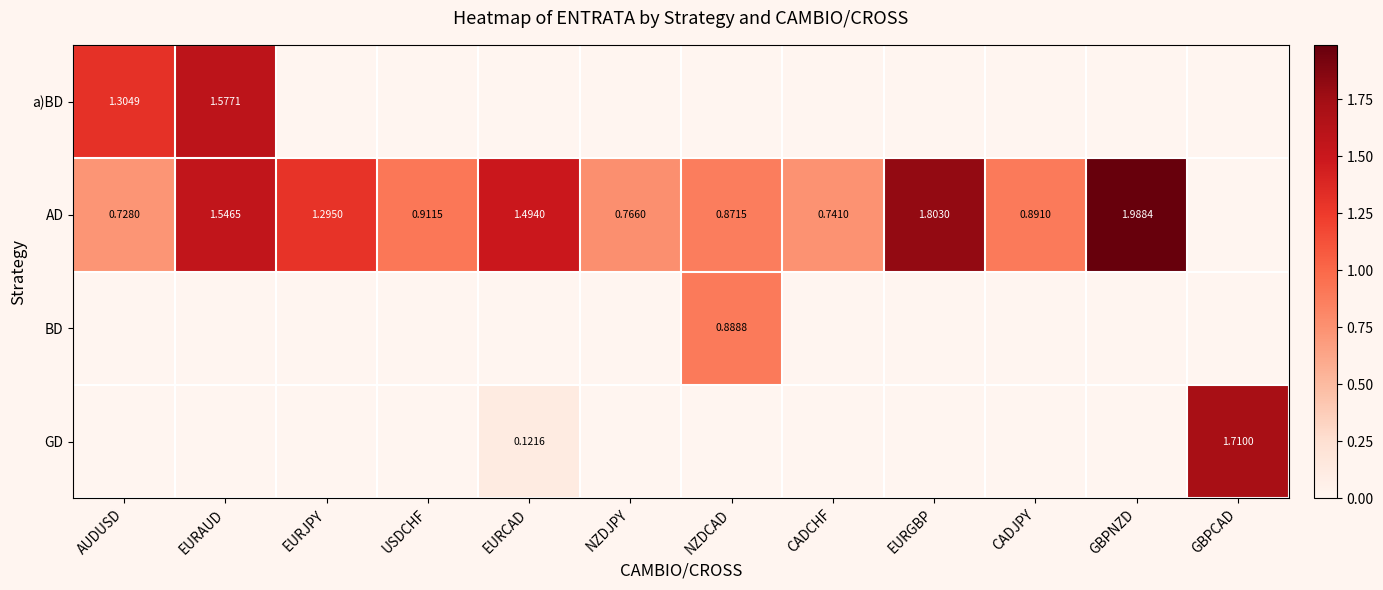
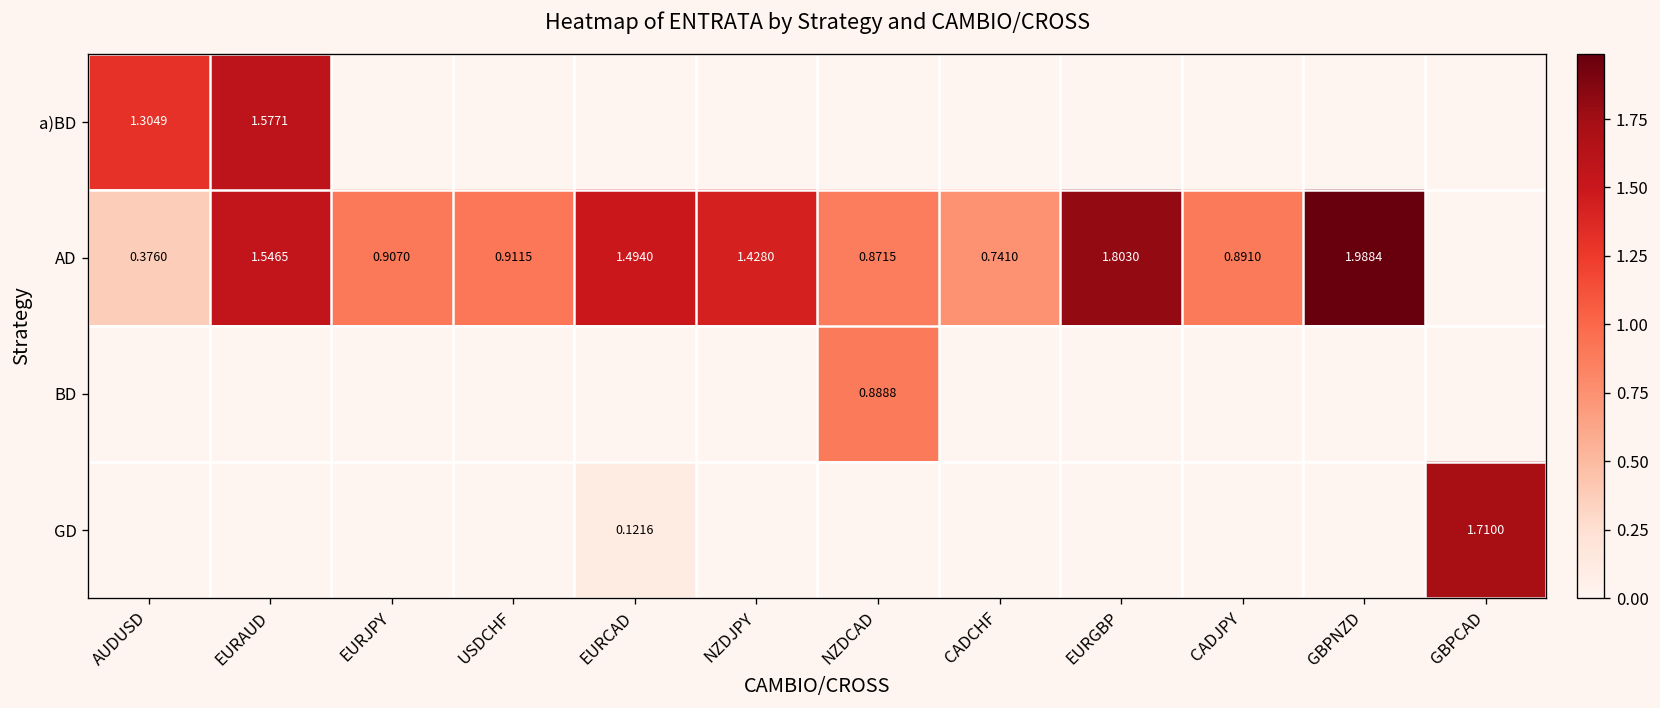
AD, AUDUSD: 0.7280 -> 0.3760
AD, EURJPY: 1.2950 -> 0.9070
AD, NZDJPY: 0.7660 -> 1.4280
